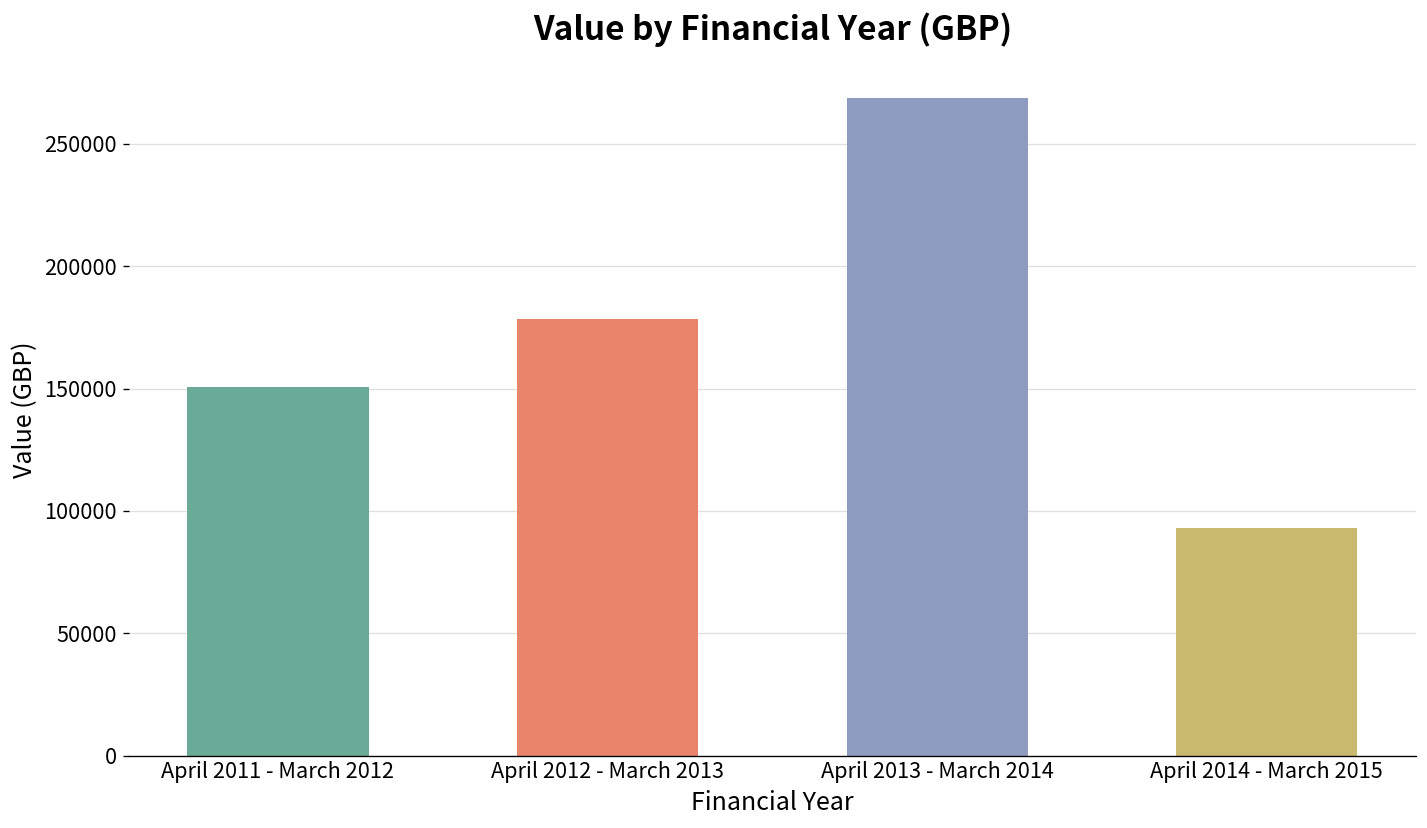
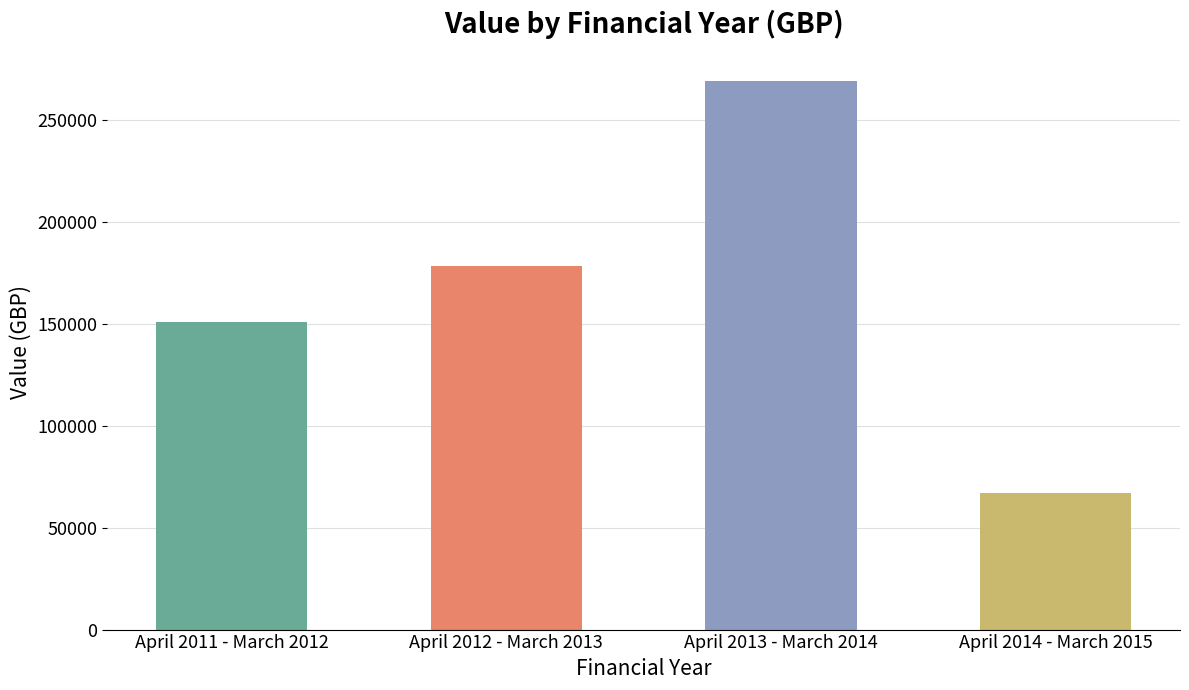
April 2014 - March 2015: 93000 -> 67000
